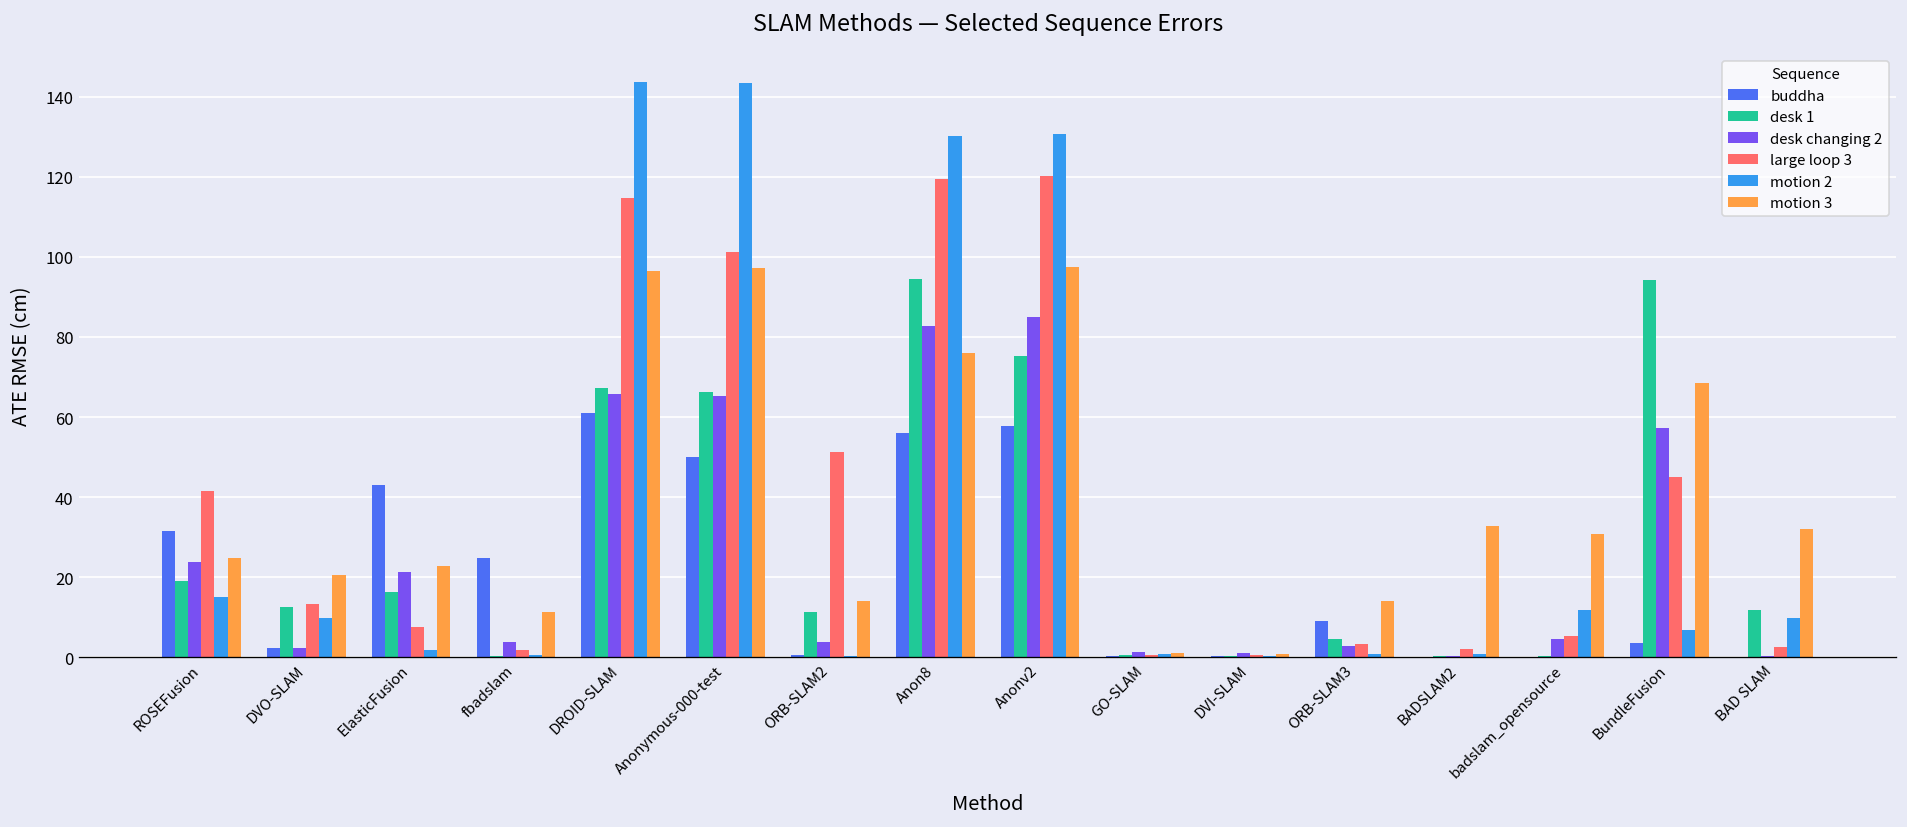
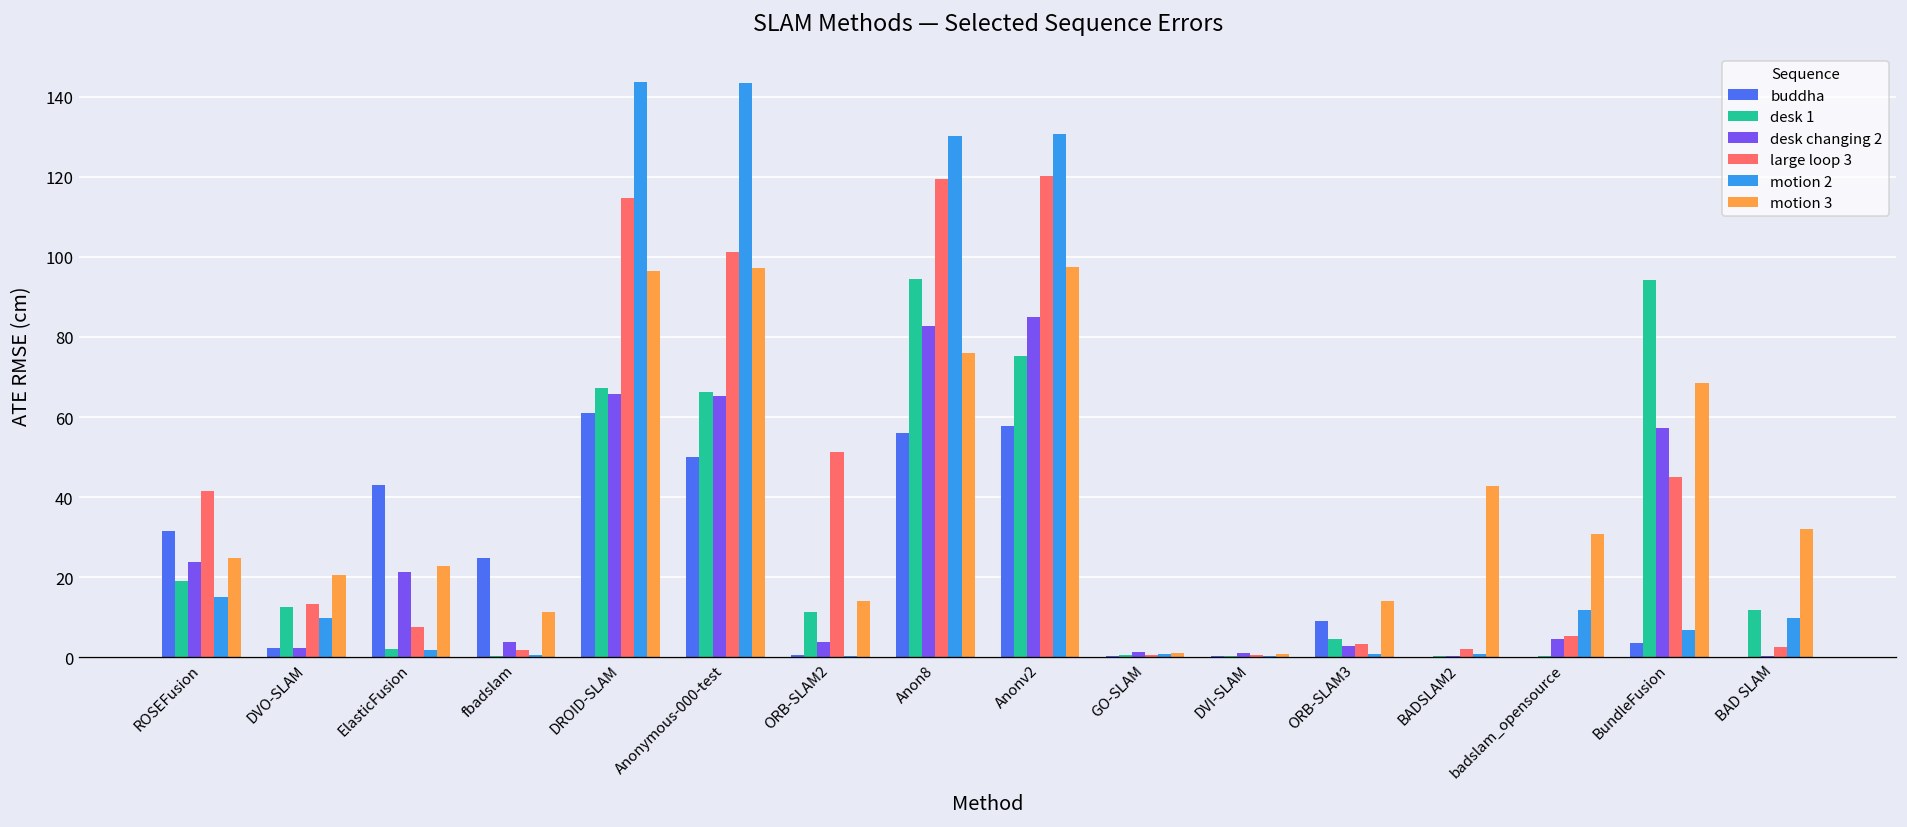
desk 1, ElasticFusion: 16 -> 2
motion 3, BADSLAM2: 33 -> 43
